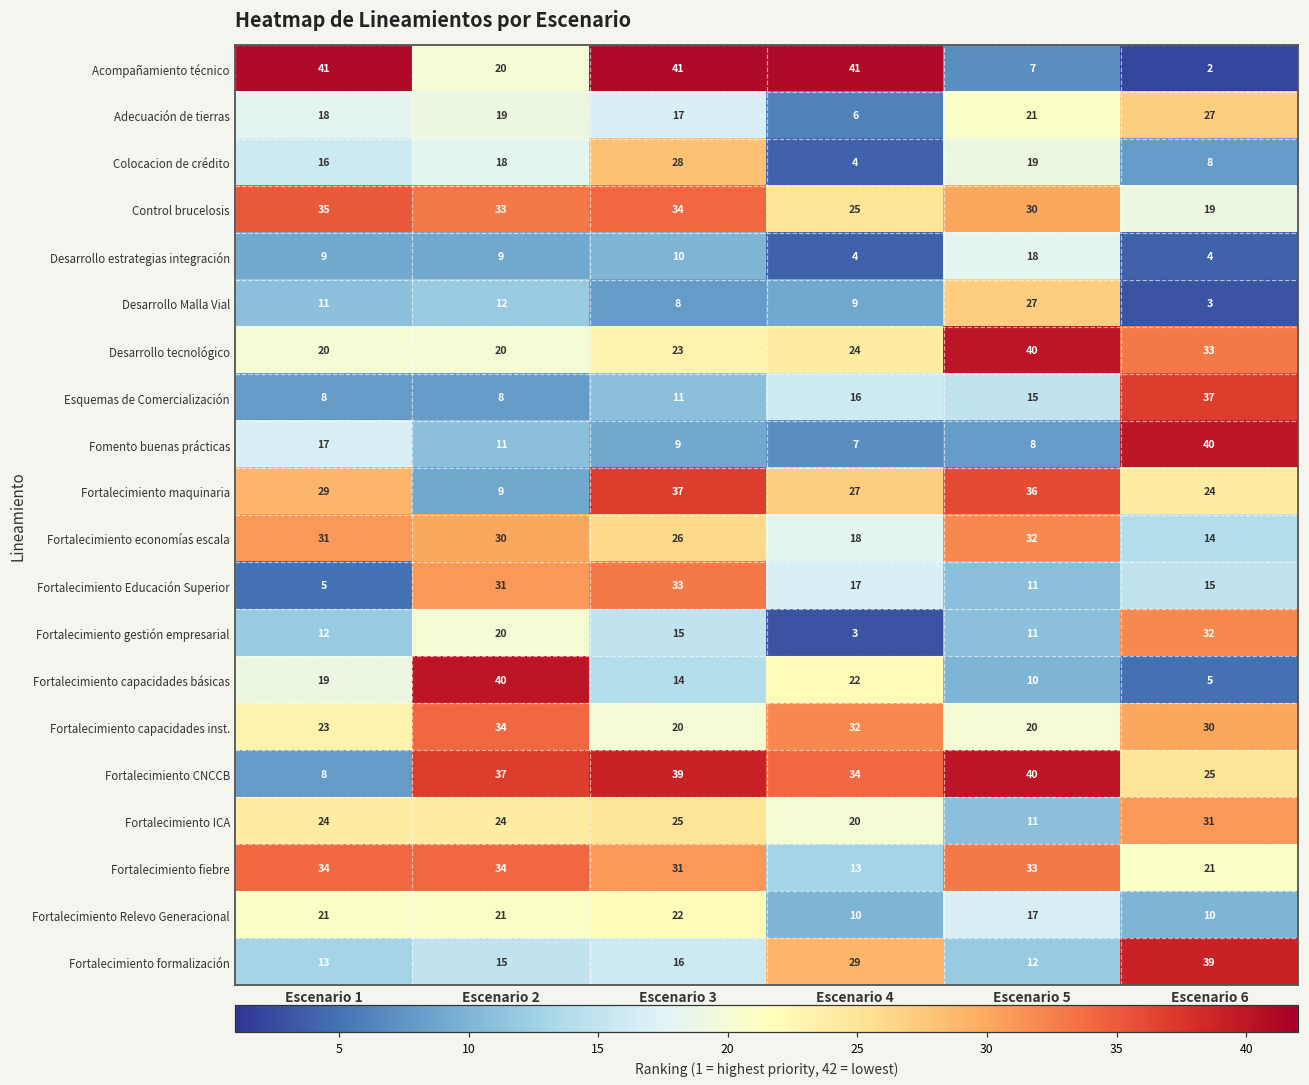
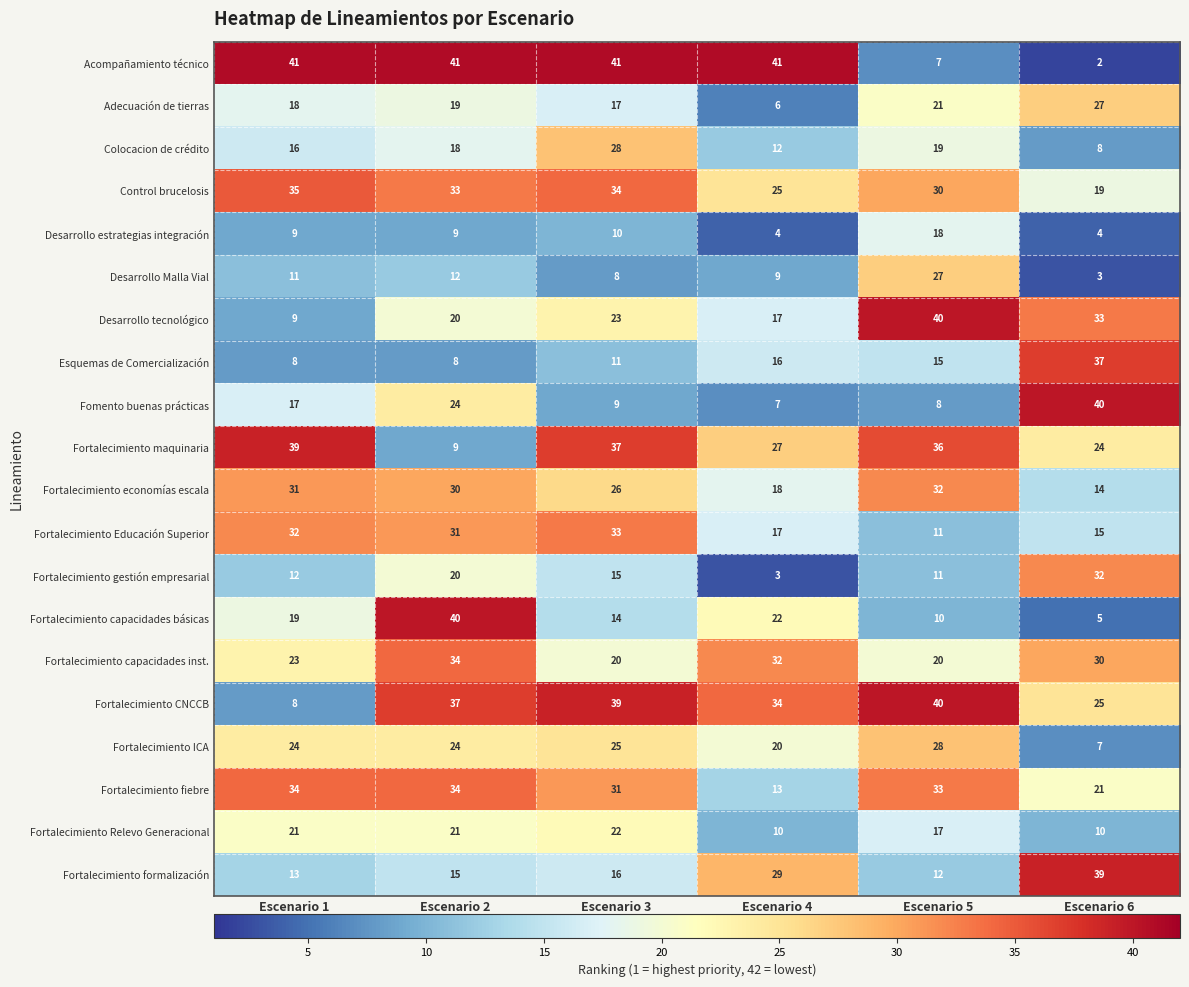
Acompañamiento técnico, Escenario 2: 20 -> 41
Colocacion de crédito, Escenario 4: 4 -> 12
Desarrollo tecnológico, Escenario 1: 20 -> 9
Desarrollo tecnológico, Escenario 4: 24 -> 17
Fomento buenas prácticas, Escenario 2: 11 -> 24
Fortalecimiento maquinaria, Escenario 1: 29 -> 39
Fortalecimiento Educación Superior, Escenario 1: 5 -> 32
Fortalecimiento ICA, Escenario 5: 11 -> 28
Fortalecimiento ICA, Escenario 6: 31 -> 7
